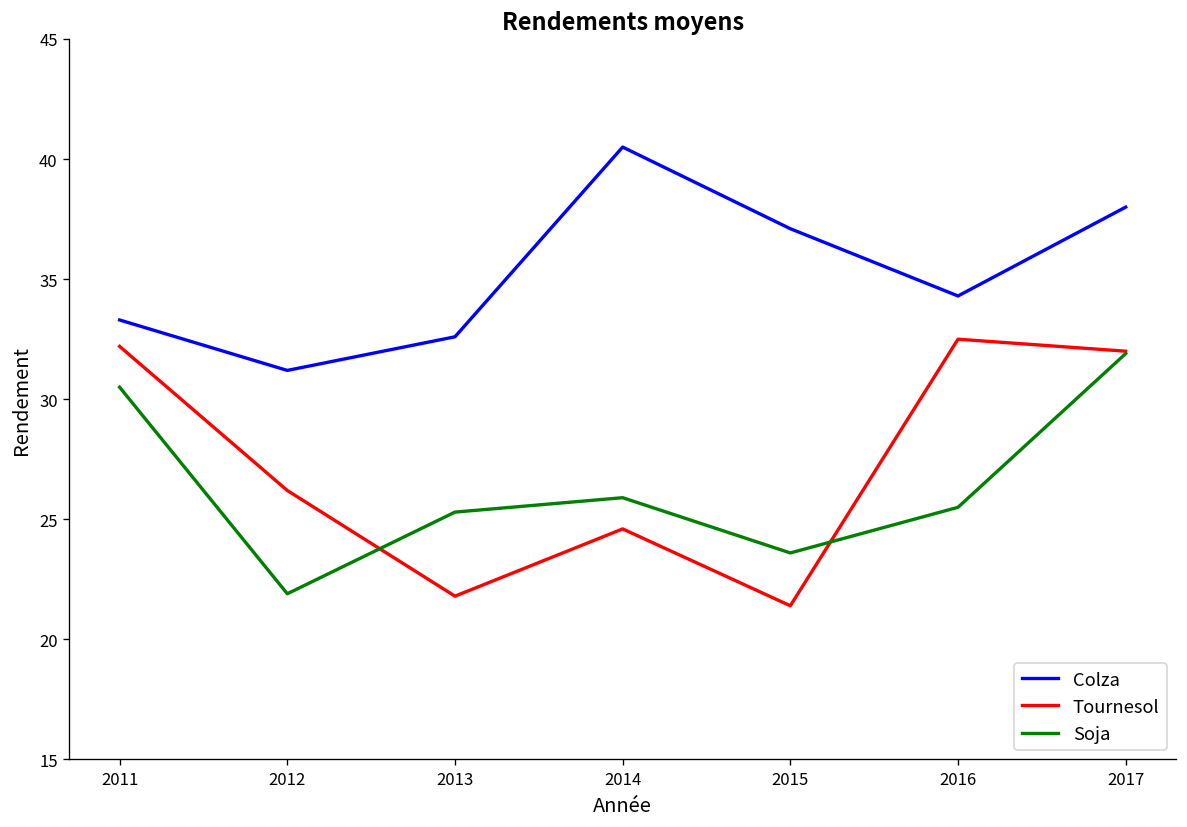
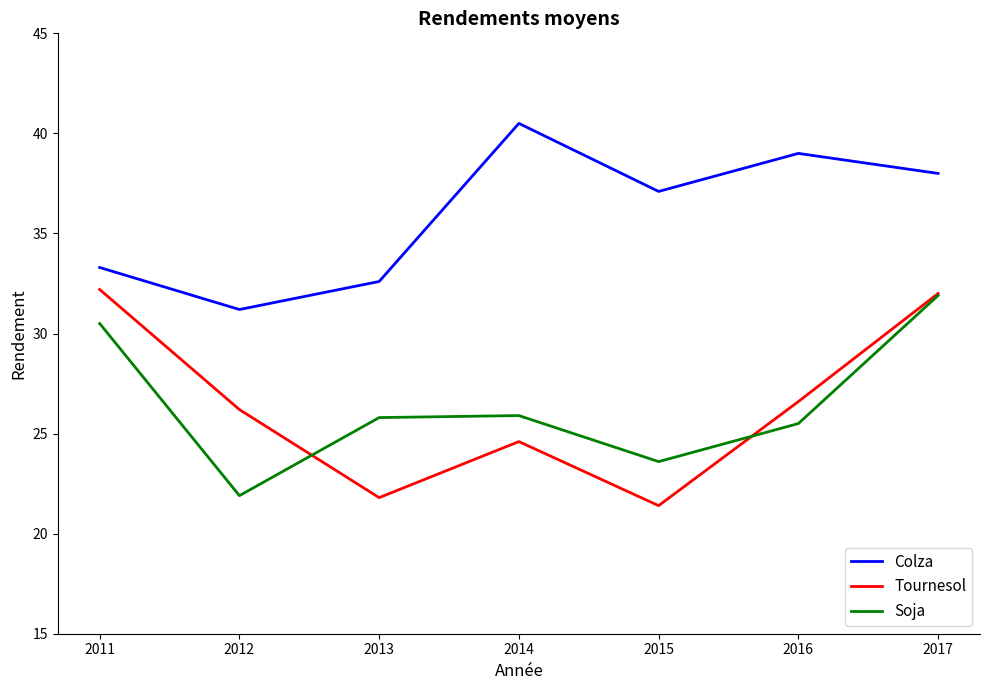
Soja, 2013: 25.3 -> 25.8
Colza, 2016: 34.3 -> 39.0
Tournesol, 2016: 32.5 -> 26.6
